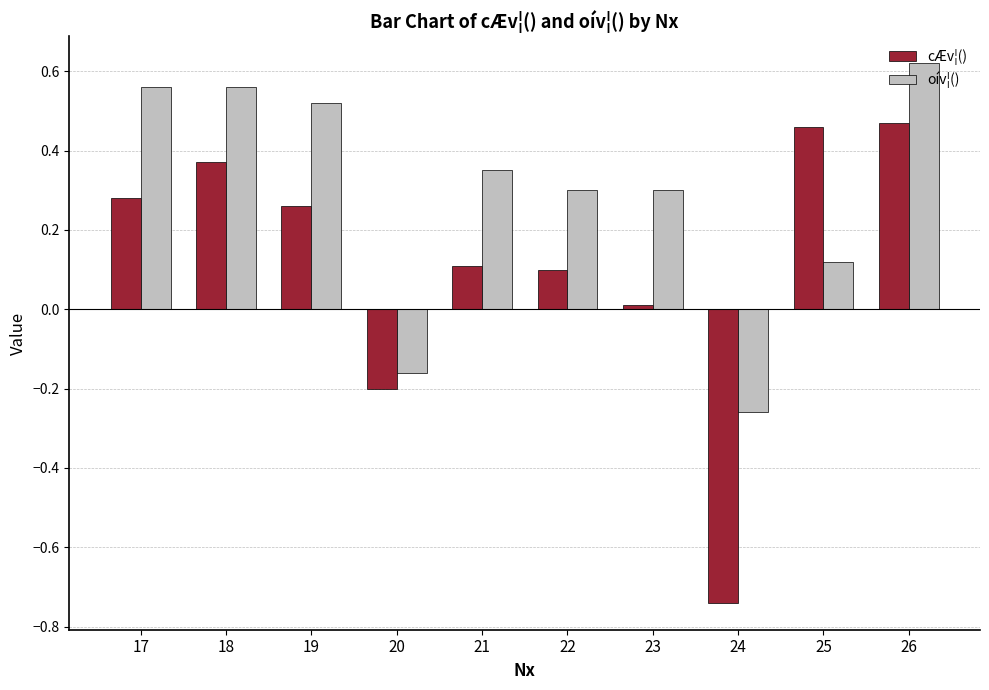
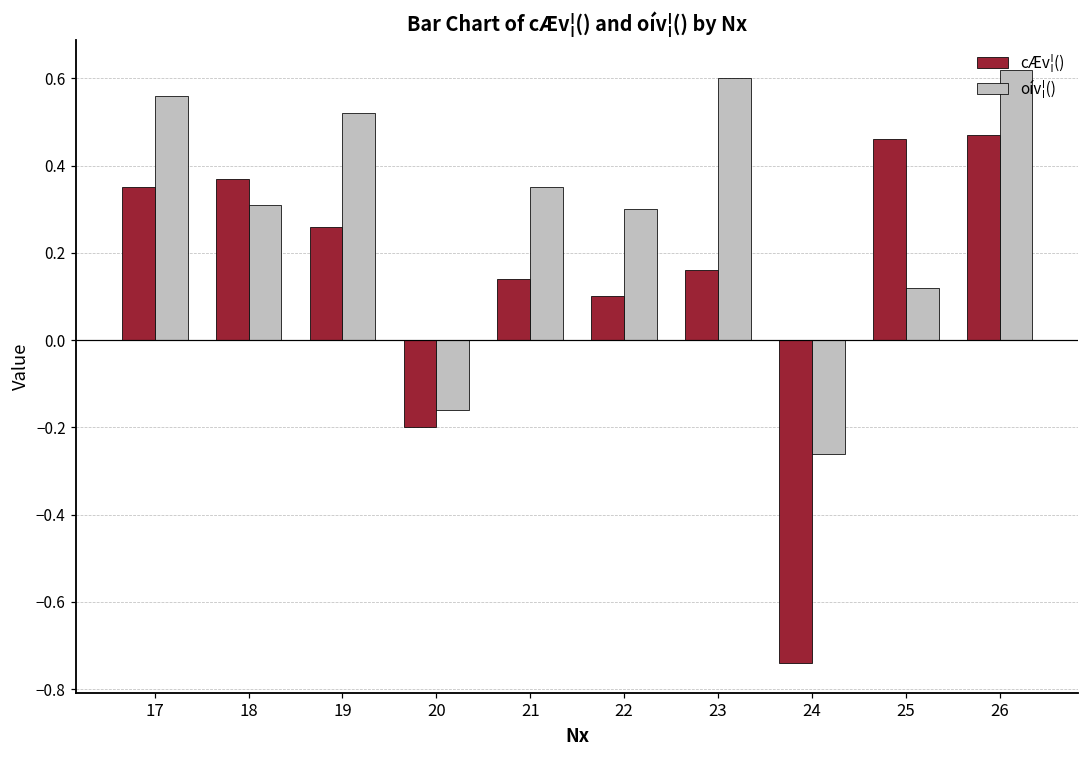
cÆv¦(), 17: 0.28 -> 0.35
oív¦(), 18: 0.56 -> 0.31
cÆv¦(), 21: 0.11 -> 0.14
cÆv¦(), 23: 0.01 -> 0.16
oív¦(), 23: 0.3 -> 0.6
